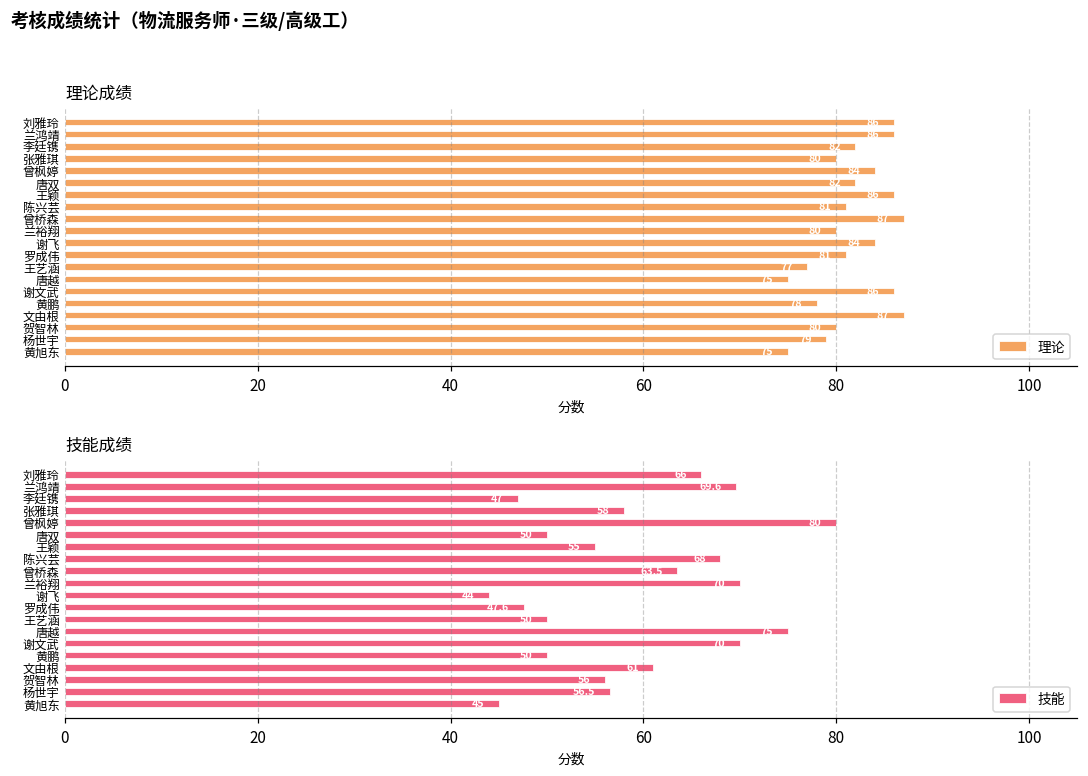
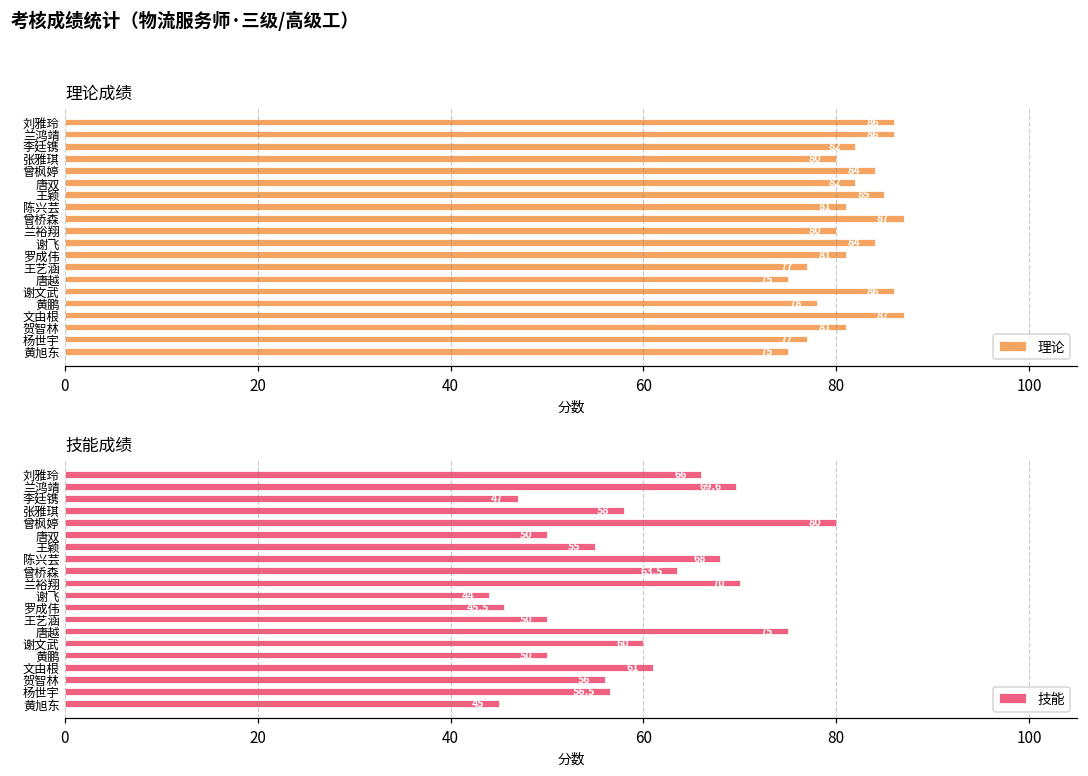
理论成绩, 王颖: 86 -> 85
理论成绩, 贺智林: 80 -> 81
理论成绩, 杨世宇: 79 -> 77
技能成绩, 罗成伟: 48 -> 46
技能成绩, 谢文武: 70 -> 60
